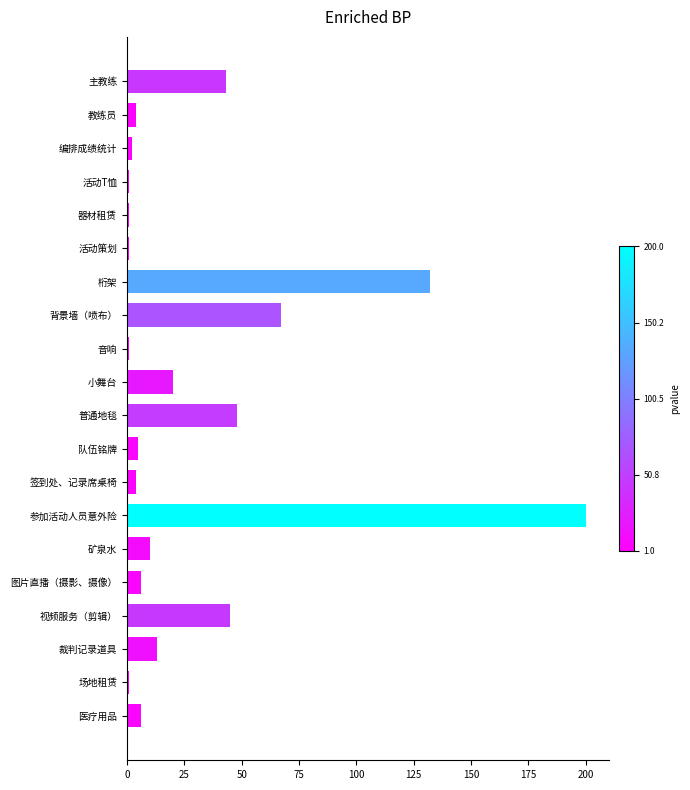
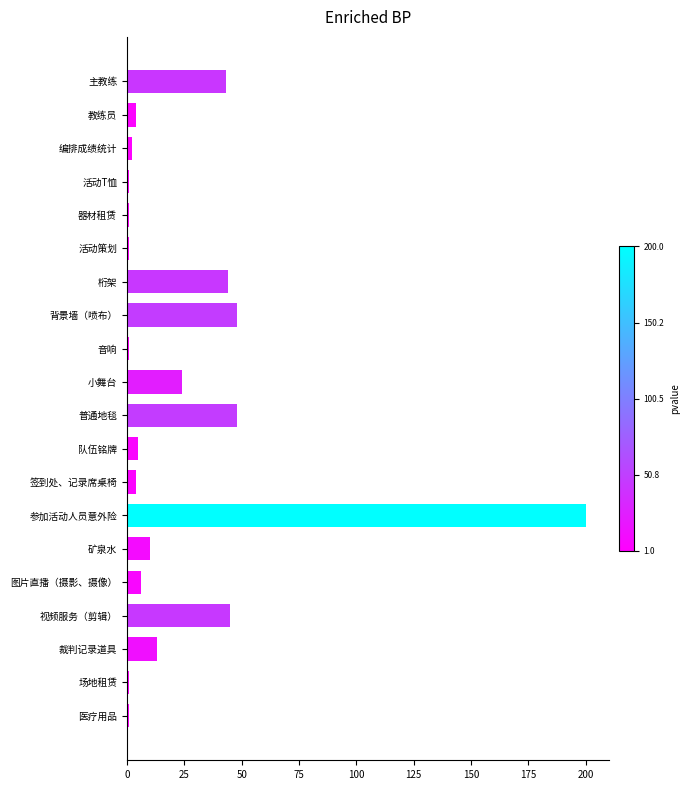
桁架: 132 -> 44
背景墙（喷布）: 67 -> 48
小舞台: 20 -> 24
医疗用品: 6 -> 1
